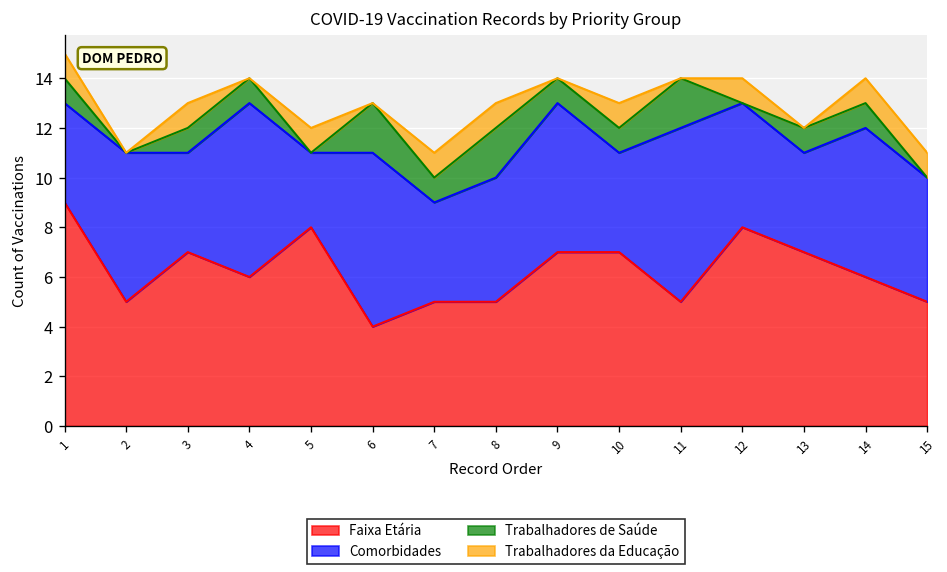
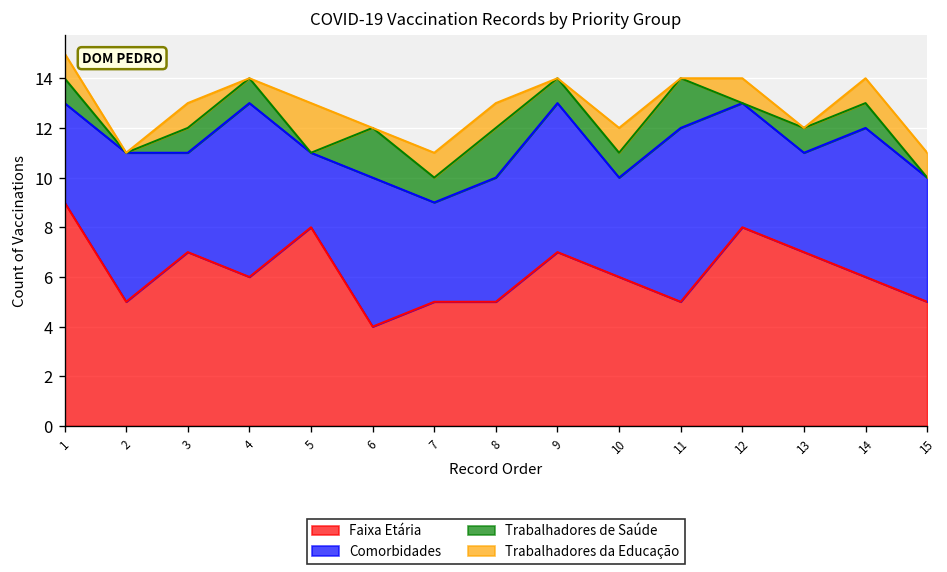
Trabalhadores da Educação, 5: 1 -> 2
Comorbidades, 6: 7 -> 6
Faixa Etária, 10: 7 -> 6
